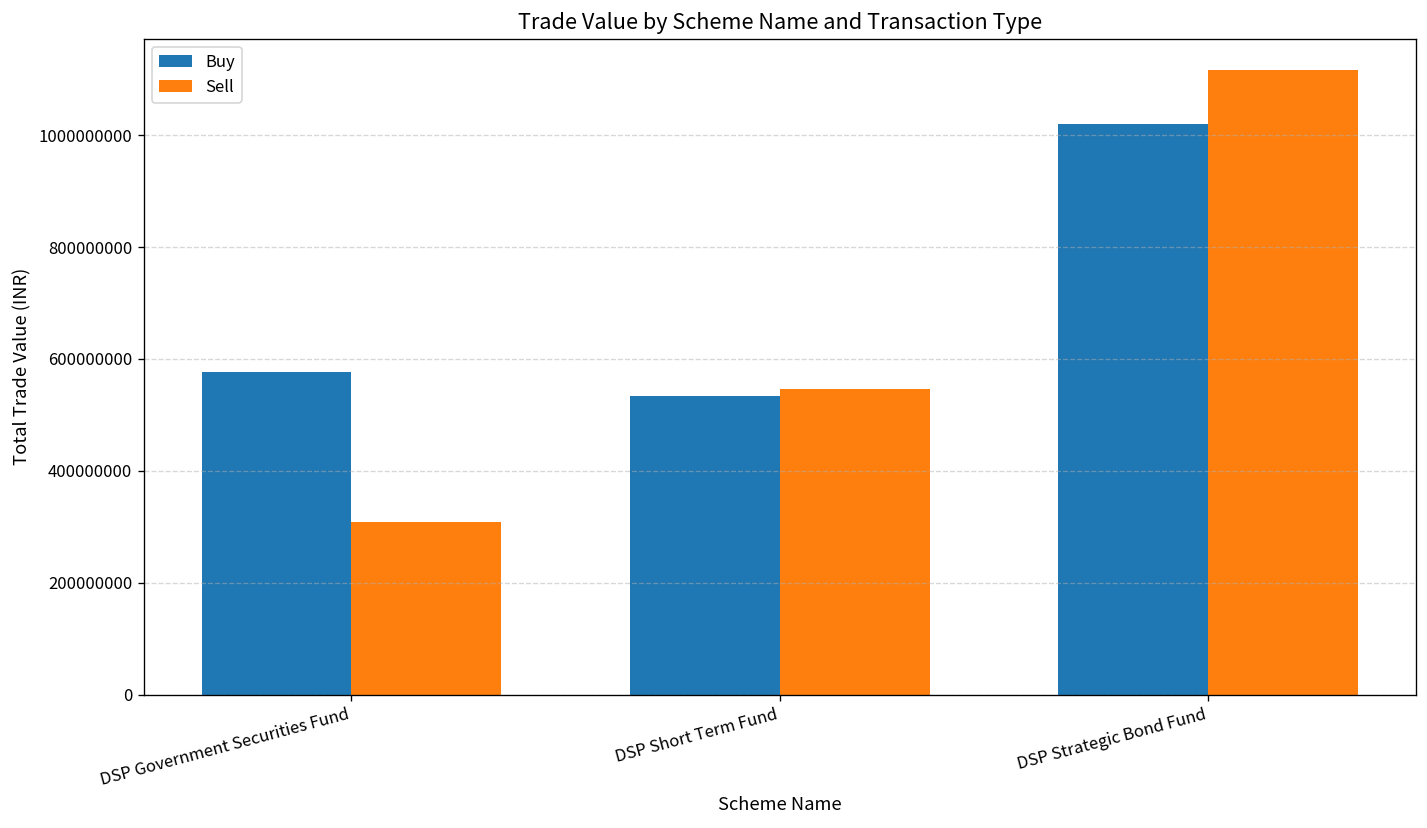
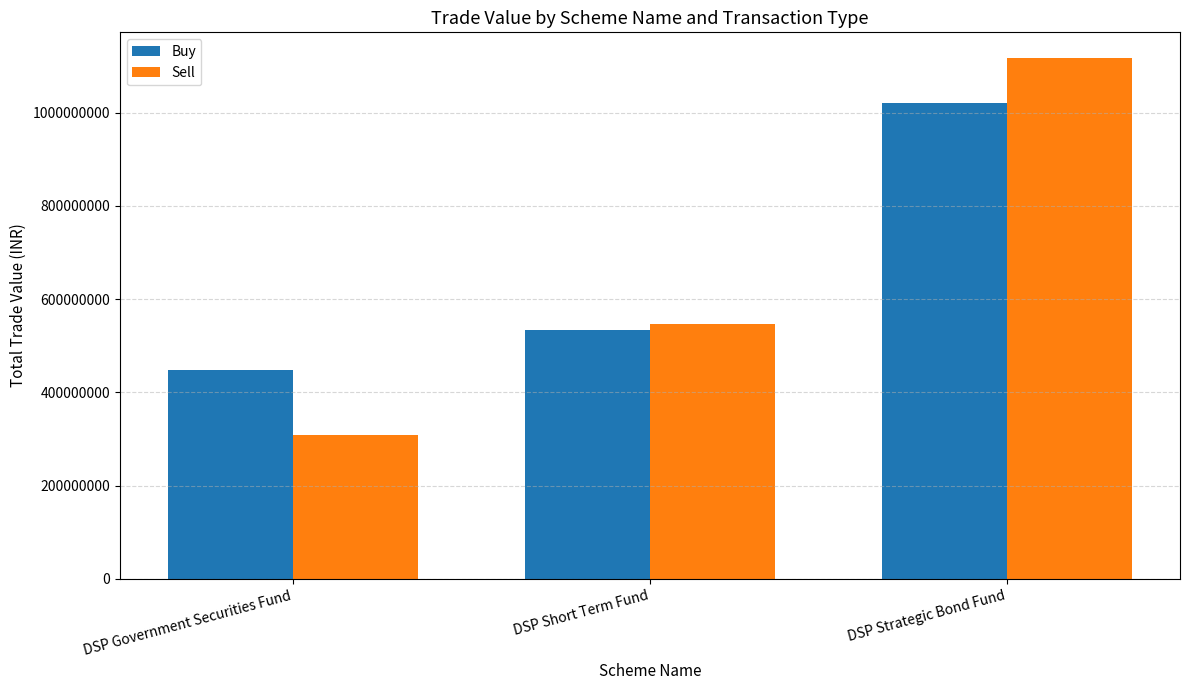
Buy, DSP Government Securities Fund: 580000000 -> 450000000
